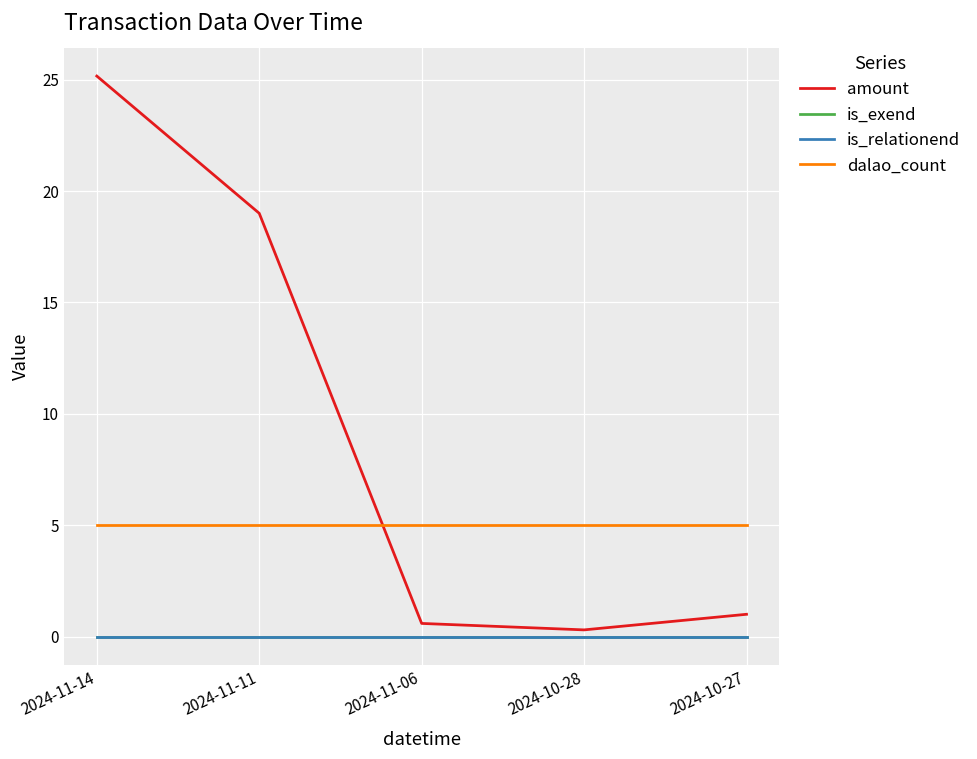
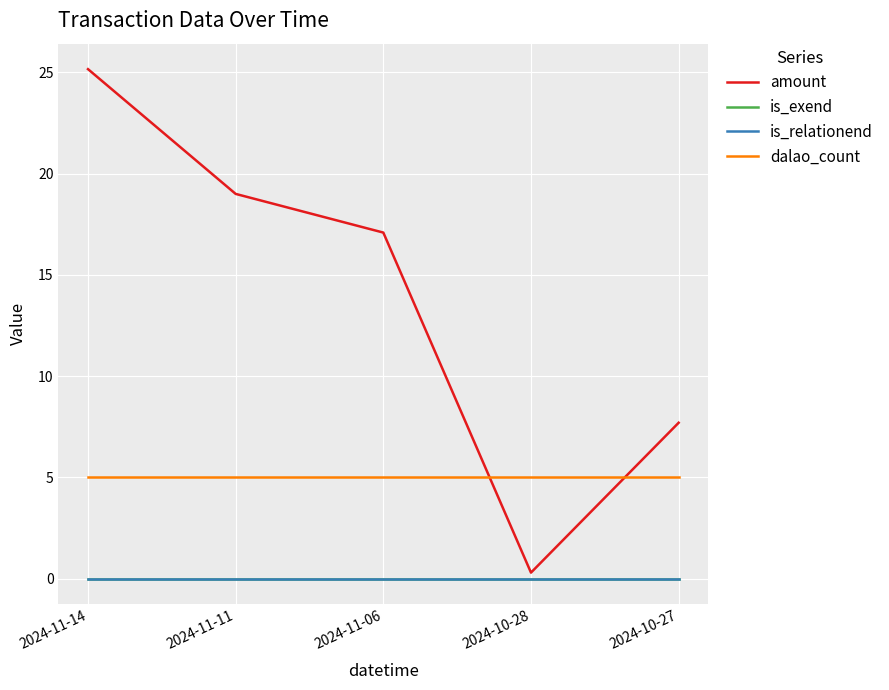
amount, 2024-11-06: 0.6 -> 17.1
amount, 2024-10-27: 1.0 -> 7.7
